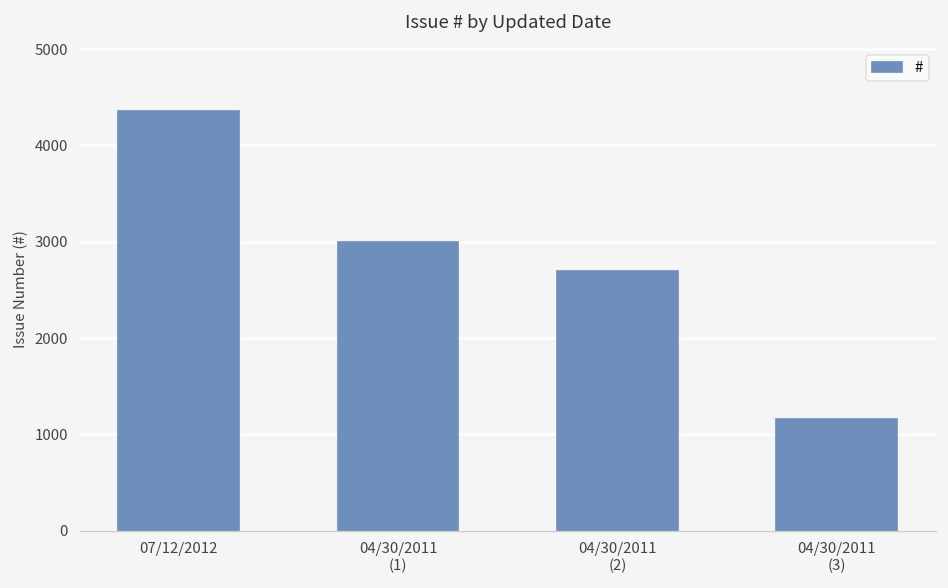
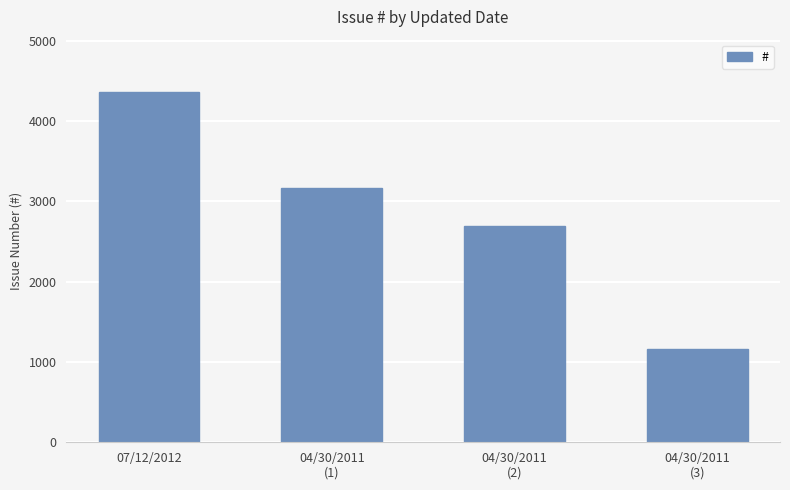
04/30/2011 (1): 3000 -> 3200
